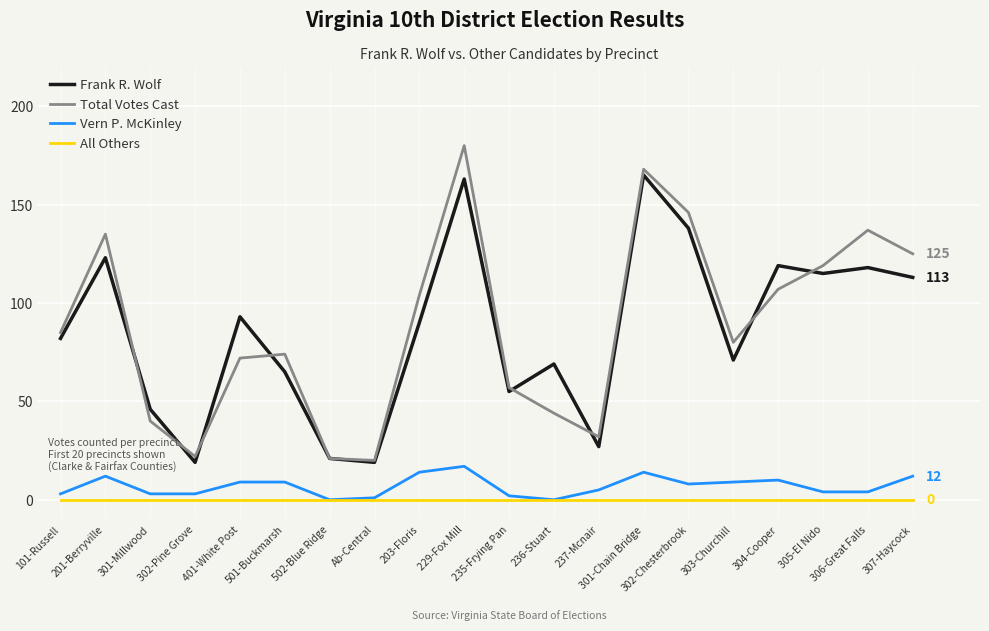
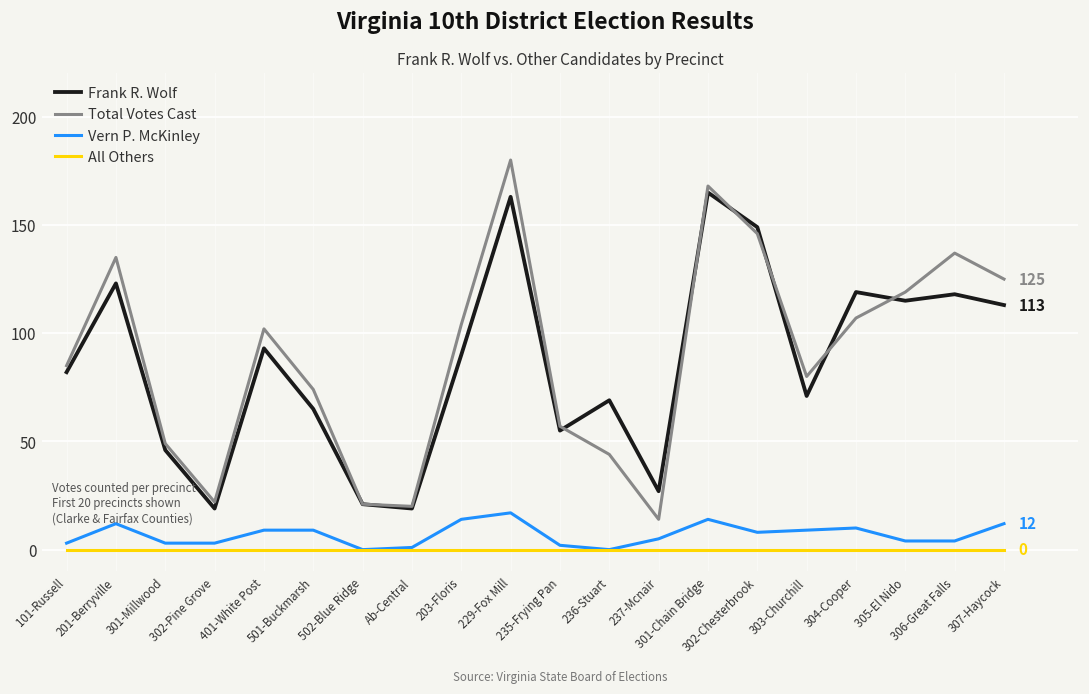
Total Votes Cast, 301-Millwood: 40 -> 49
Total Votes Cast, 401-White Post: 72 -> 102
Total Votes Cast, 237-Mcnair: 32 -> 14
Frank R. Wolf, 302-Chesterbrook: 138 -> 149
